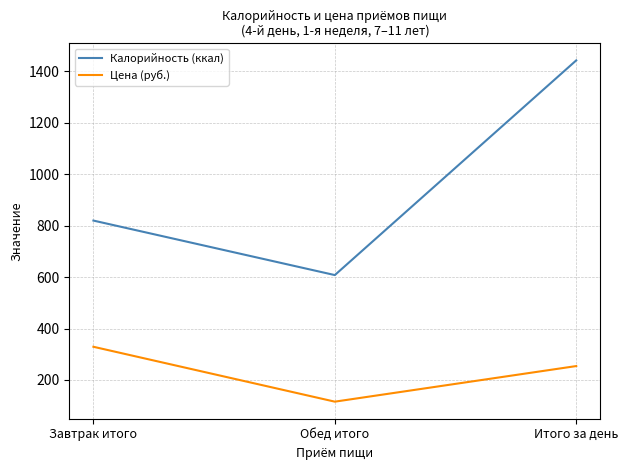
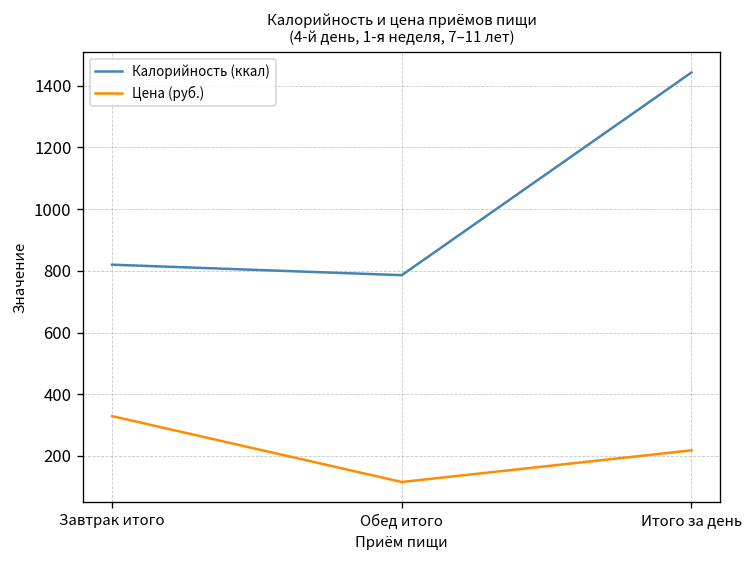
Калорийность (ккал), Обед итого: 610 -> 790
Цена (руб.), Итого за день: 250 -> 220
